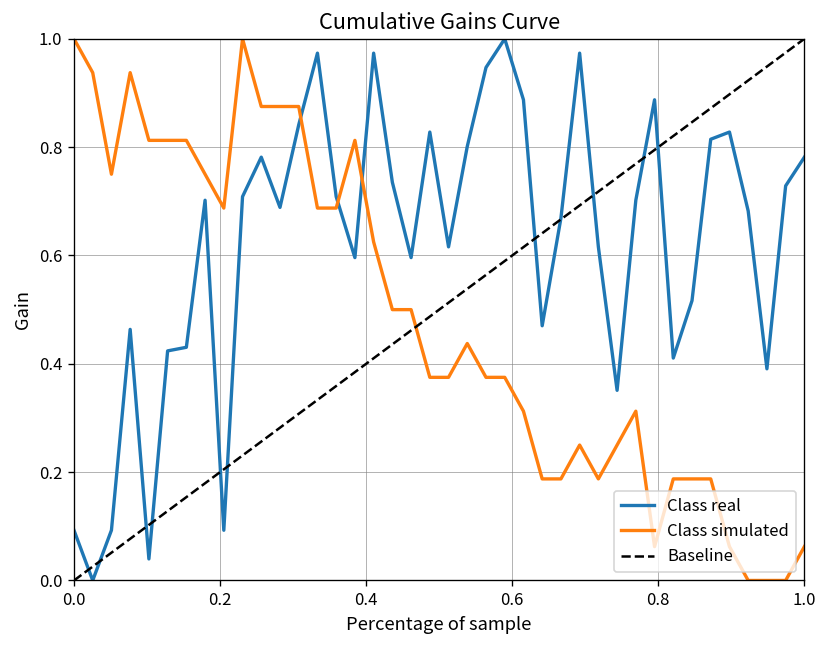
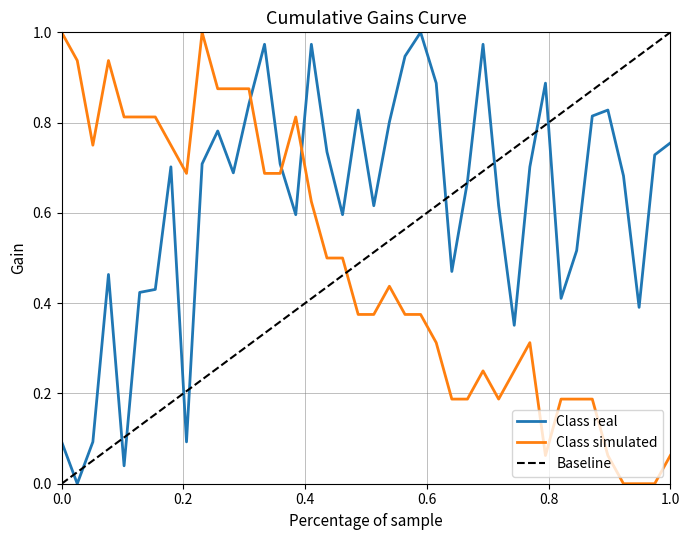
Class real, 1.0: 0.78 -> 0.75
